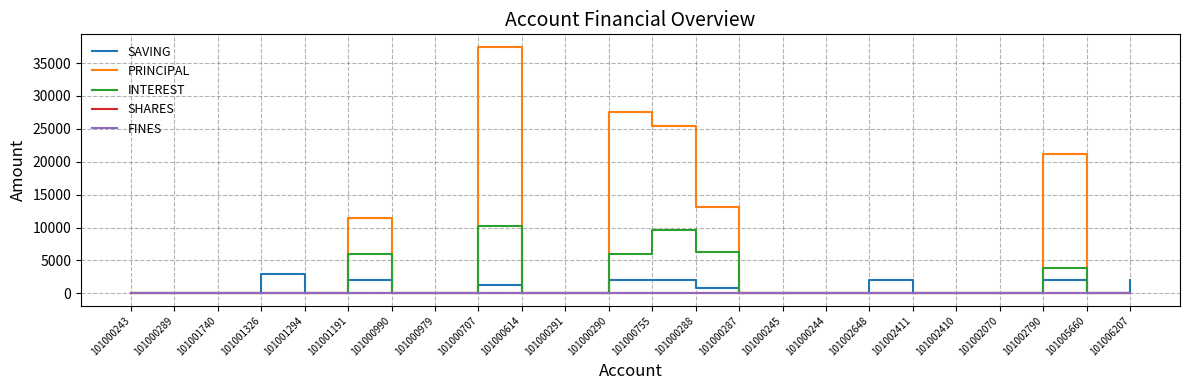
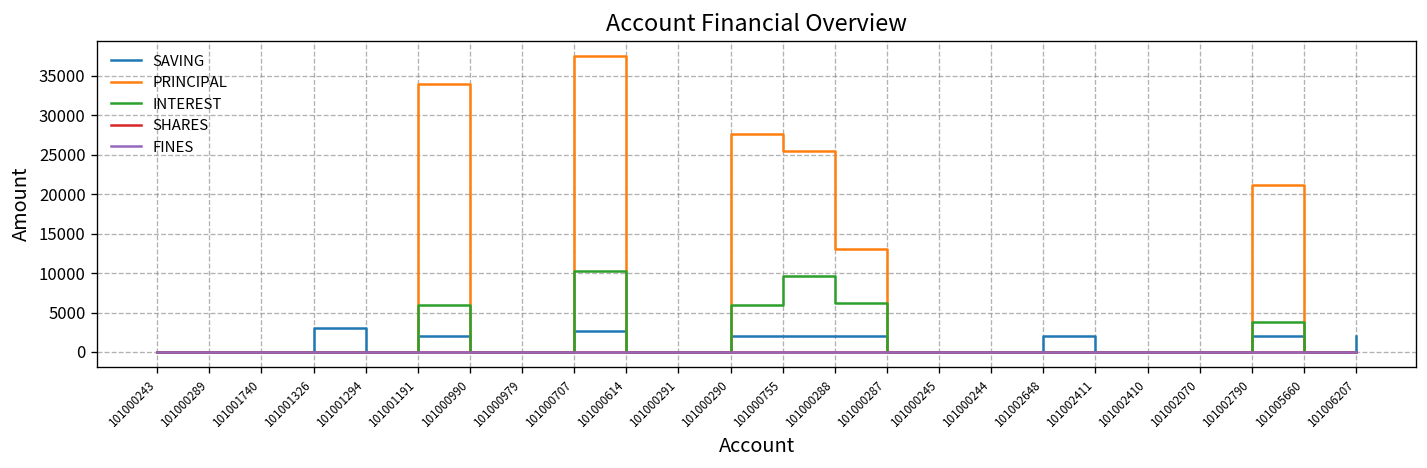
PRINCIPAL, 101001191: 12000 -> 34000
SAVING, 101000707: 1000 -> 3000
SAVING, 101000288: 1000 -> 2000
